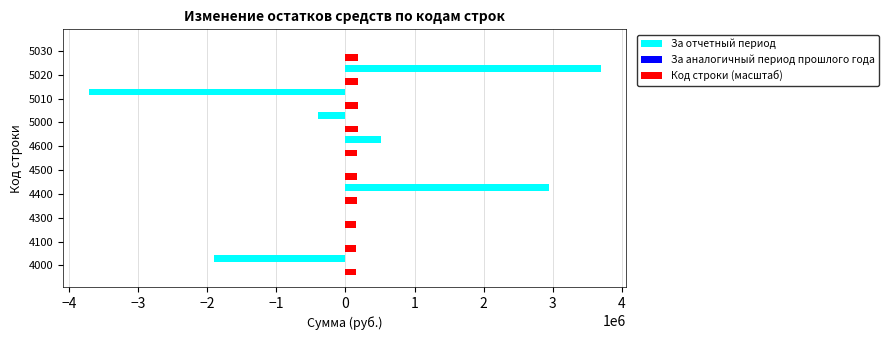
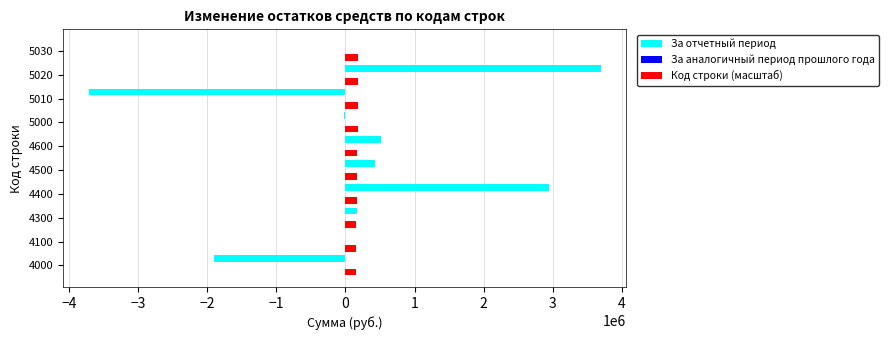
За отчетный период, 5000: -400000 -> 0
За отчетный период, 4500: 0 -> 400000
За отчетный период, 4300: 0 -> 200000
